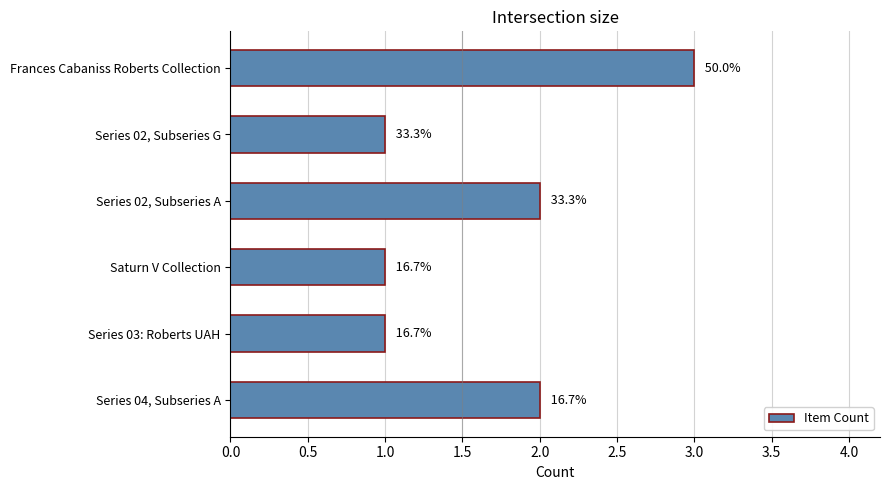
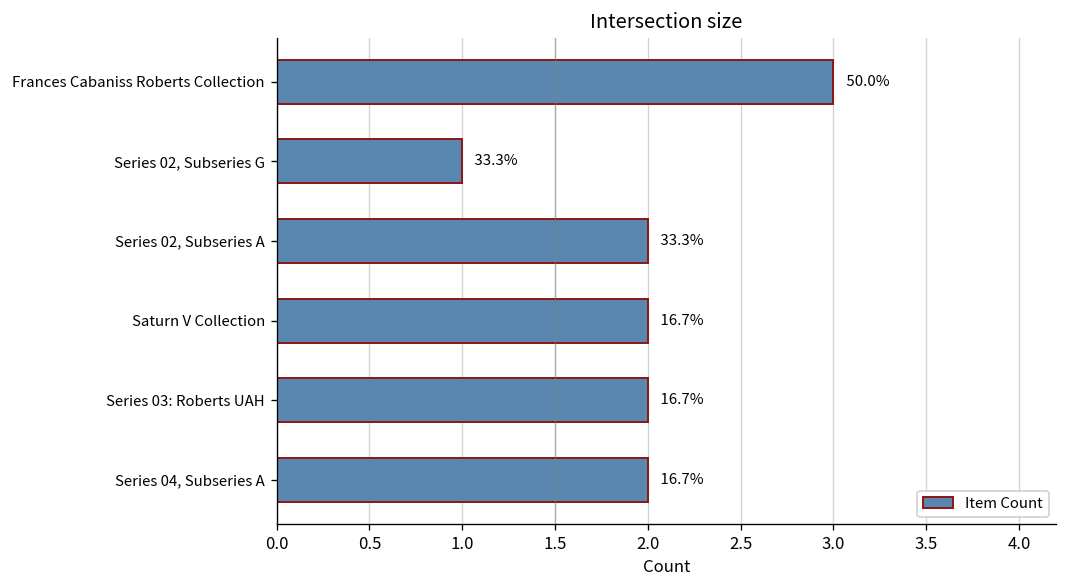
Saturn V Collection: 1 -> 2
Series 03: Roberts UAH: 1 -> 2
